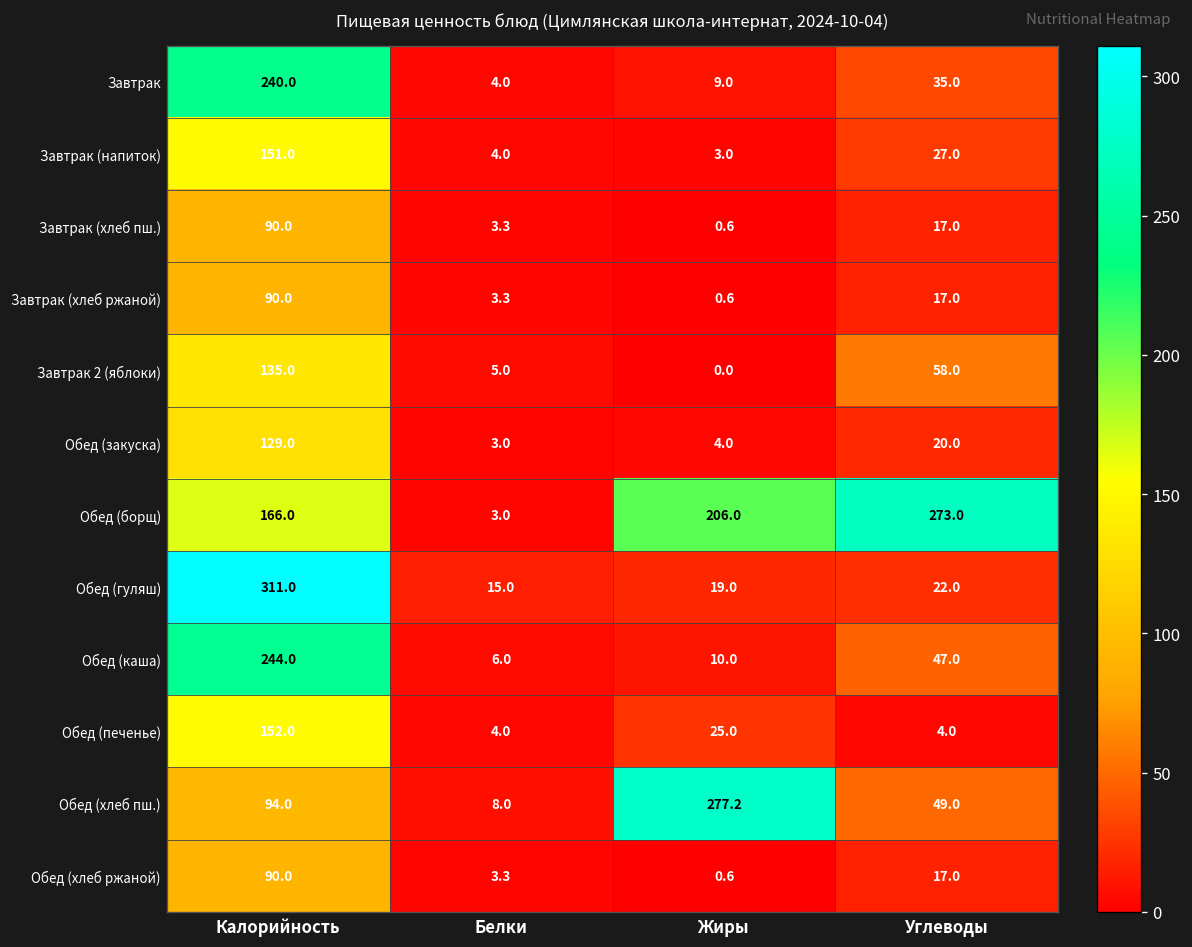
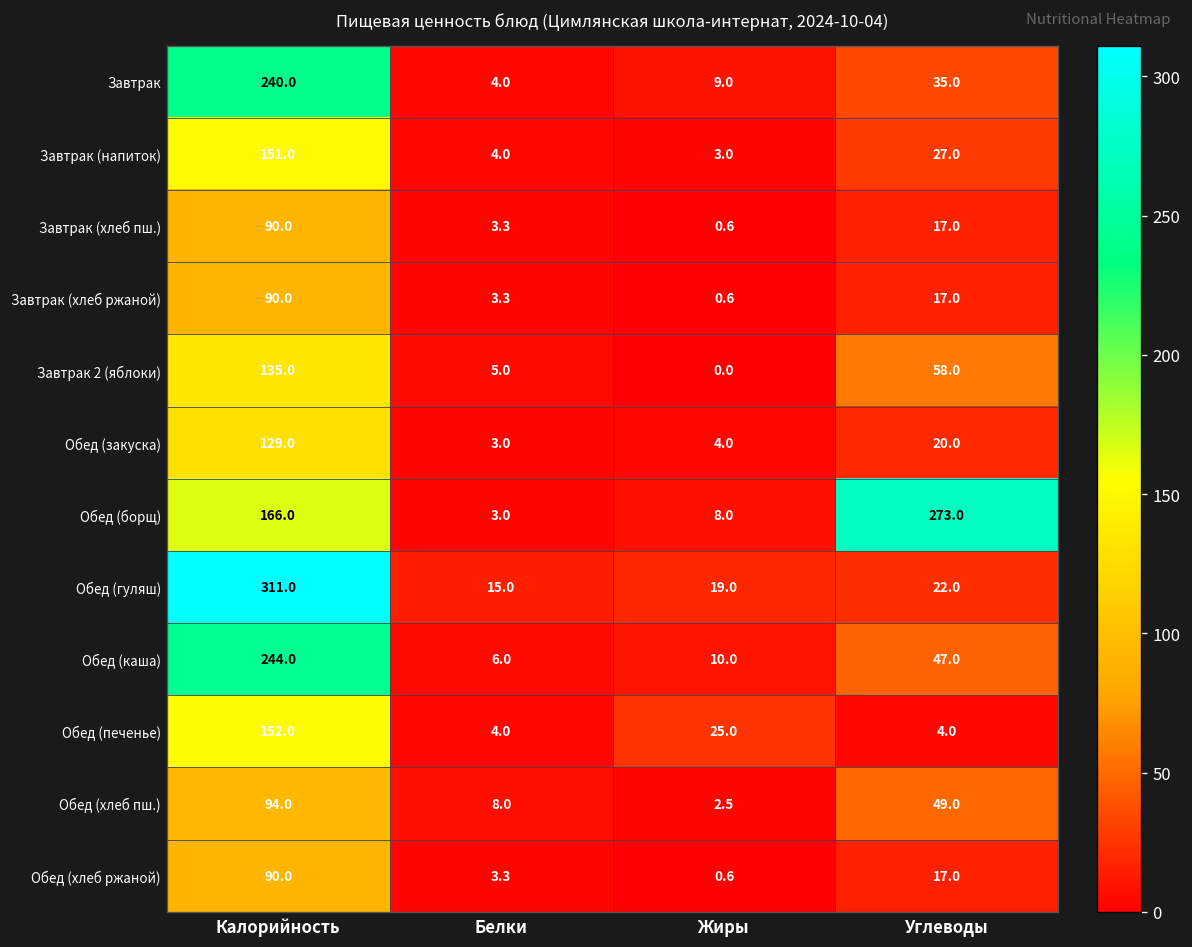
Обед (борщ), Жиры: 206.0 -> 8.0
Обед (хлеб пш.), Жиры: 277.2 -> 2.5
